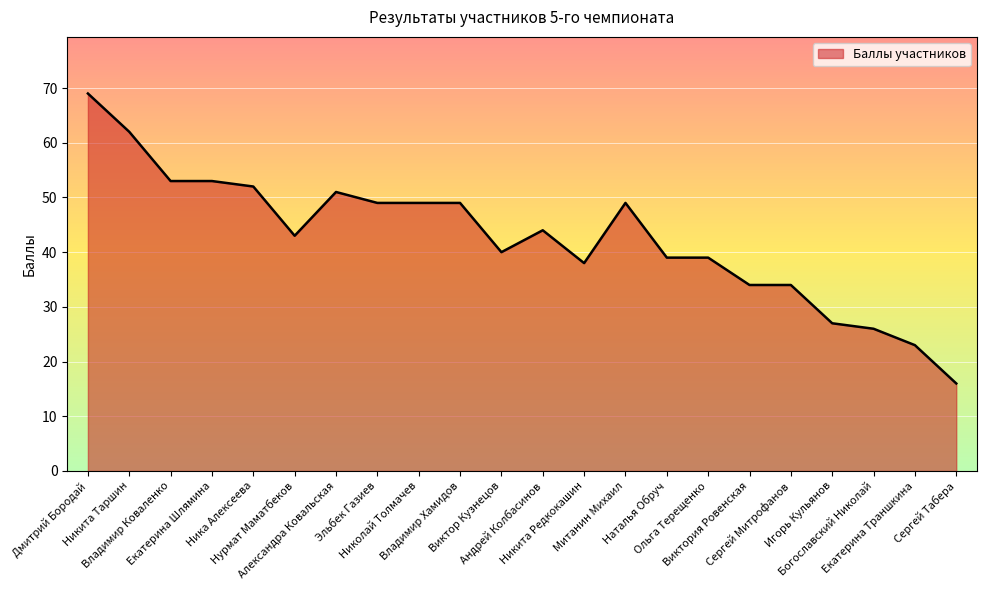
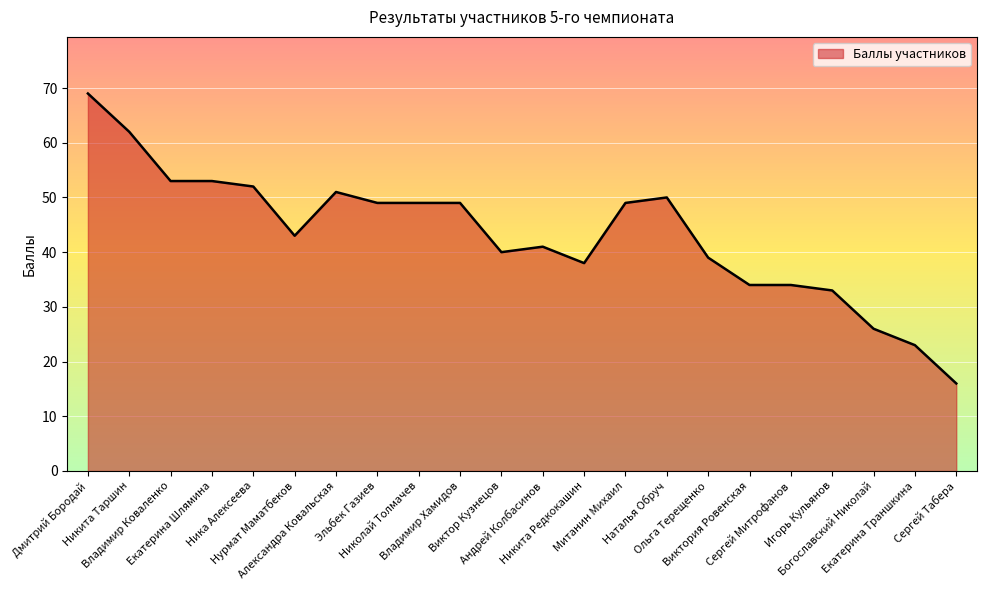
Андрей Колбасинов: 44 -> 41
Наталья Обруч: 39 -> 50
Игорь Кульянов: 27 -> 33
